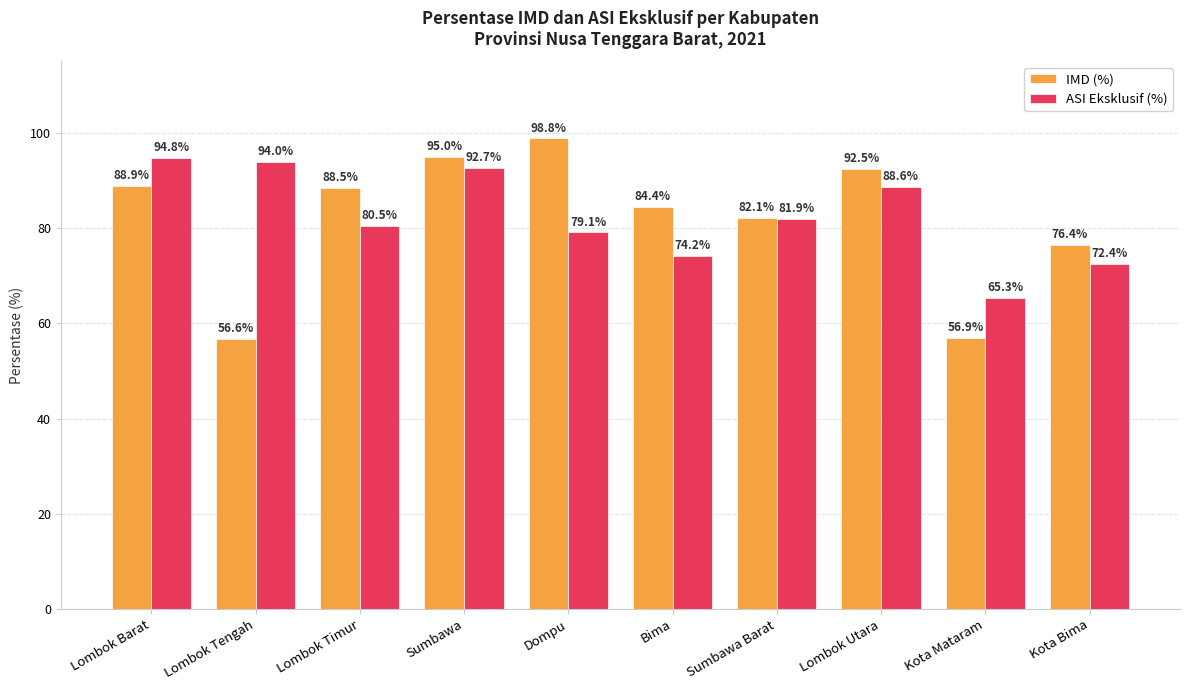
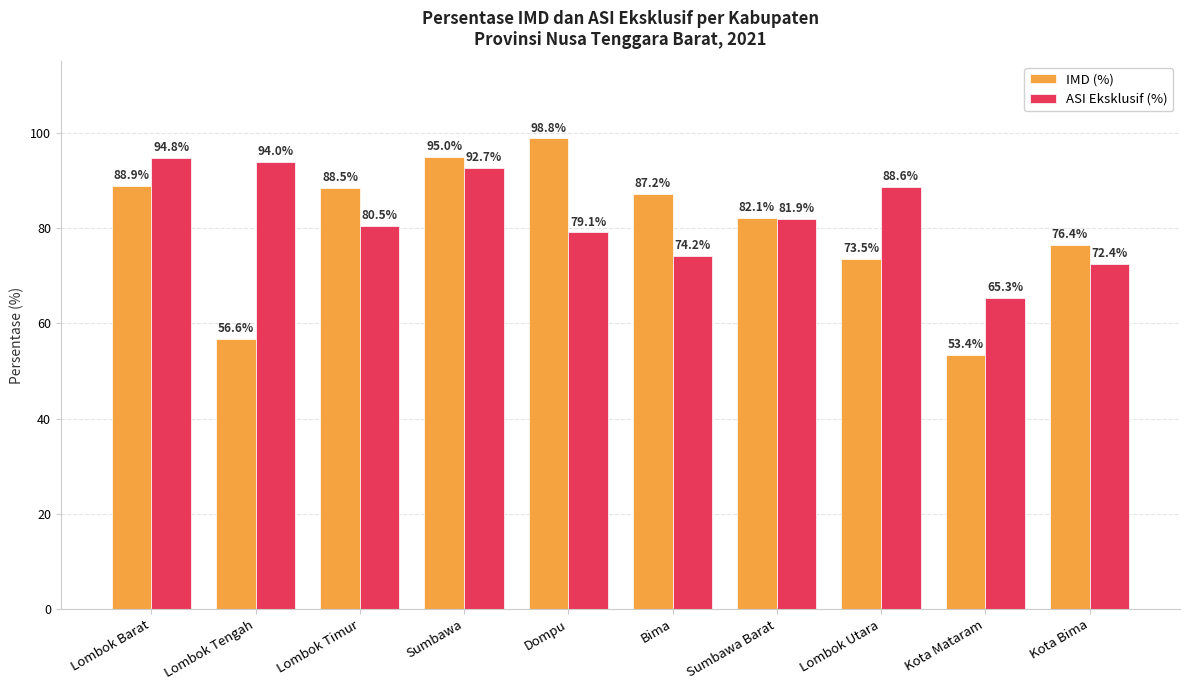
IMD (%), Bima: 84.4% -> 87.2%
IMD (%), Lombok Utara: 92.5% -> 73.5%
IMD (%), Kota Mataram: 56.9% -> 53.4%
